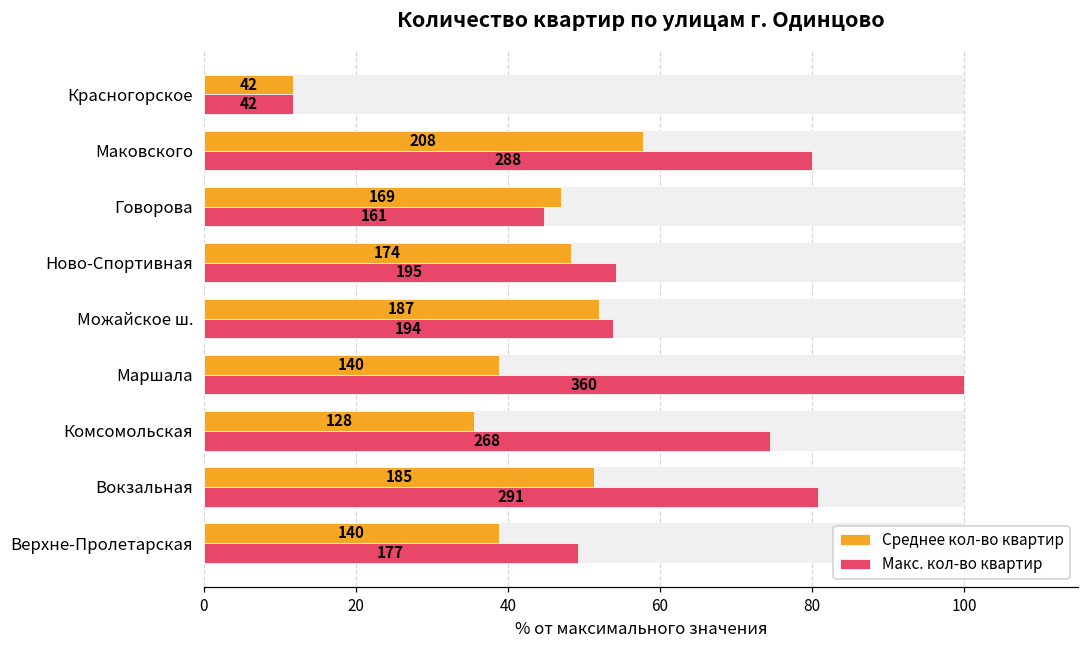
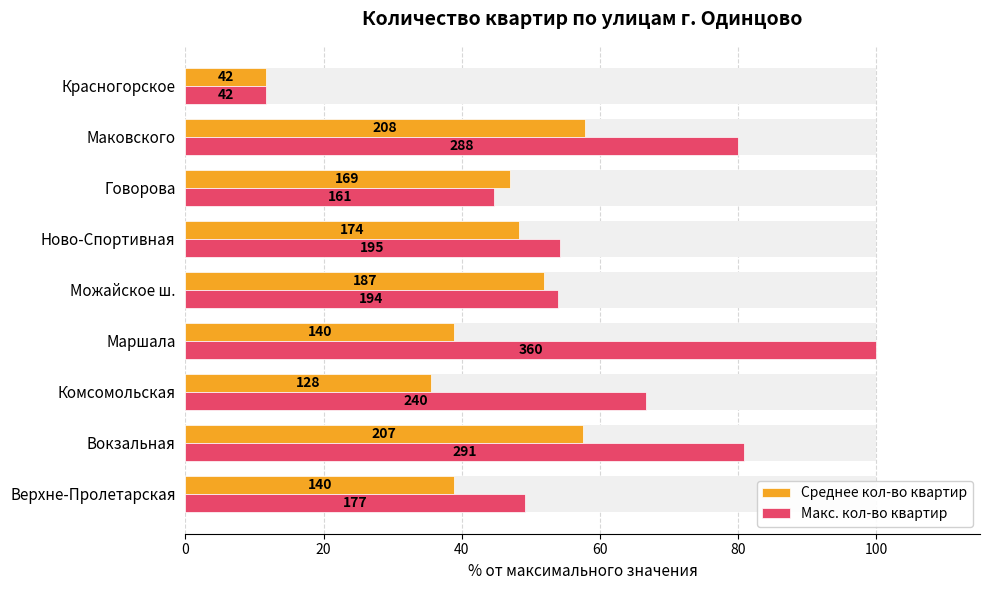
Макс. кол-во квартир, Комсомольская: 268 -> 240
Среднее кол-во квартир, Вокзальная: 185 -> 207
